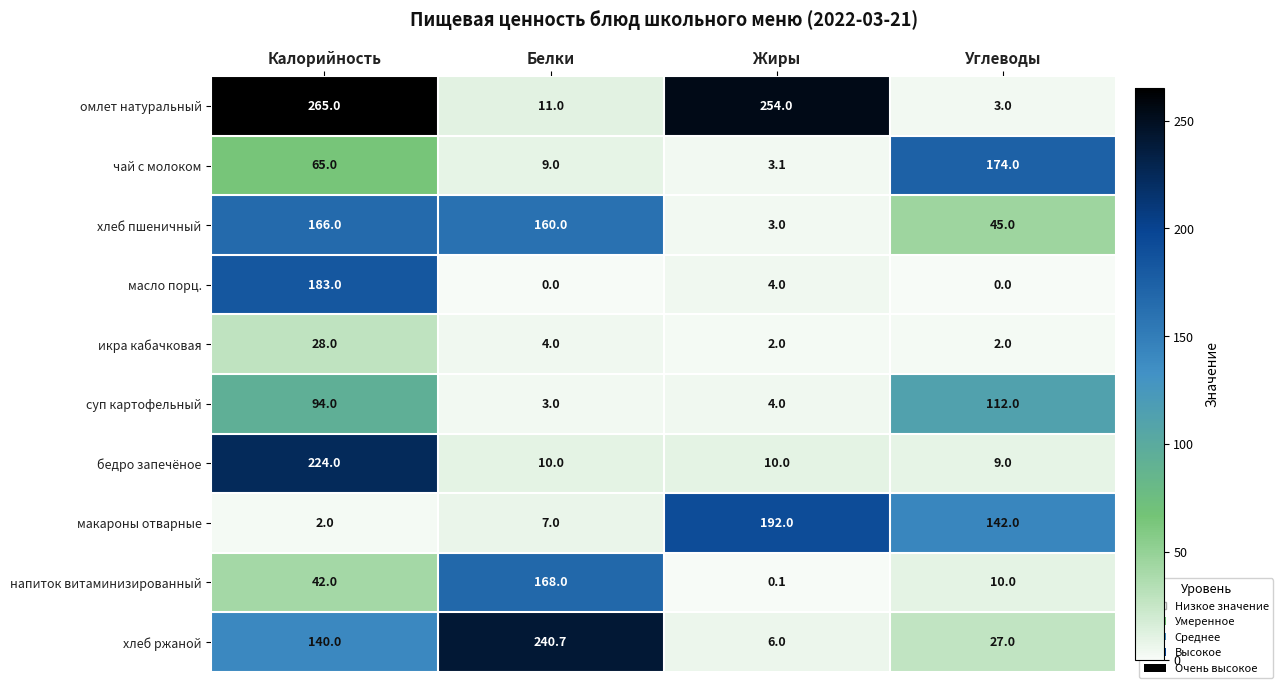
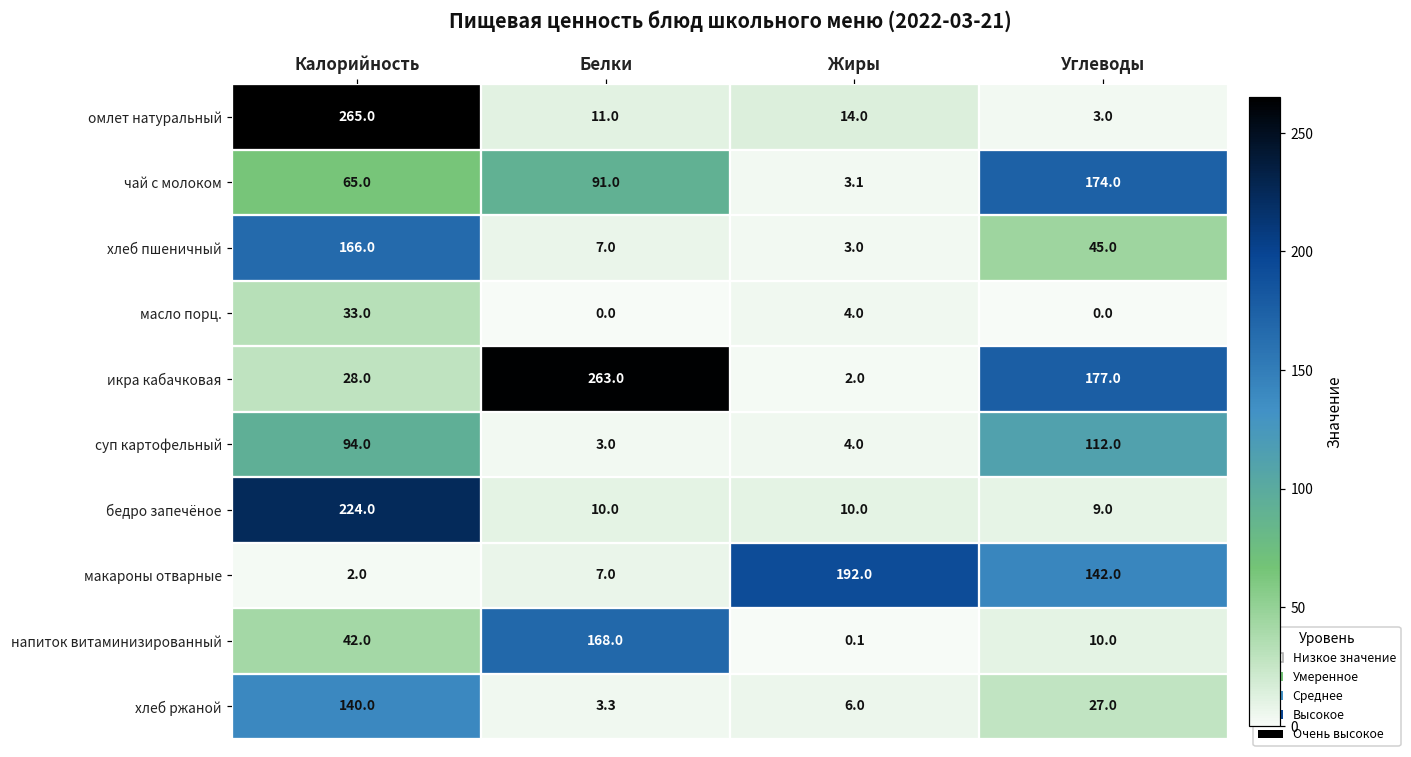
омлет натуральный, Жиры: 254.0 -> 14.0
чай с молоком, Белки: 9.0 -> 91.0
хлеб пшеничный, Белки: 160.0 -> 7.0
масло порц., Калорийность: 183.0 -> 33.0
икра кабачковая, Белки: 4.0 -> 263.0
икра кабачковая, Углеводы: 2.0 -> 177.0
хлеб ржаной, Белки: 240.7 -> 3.3
